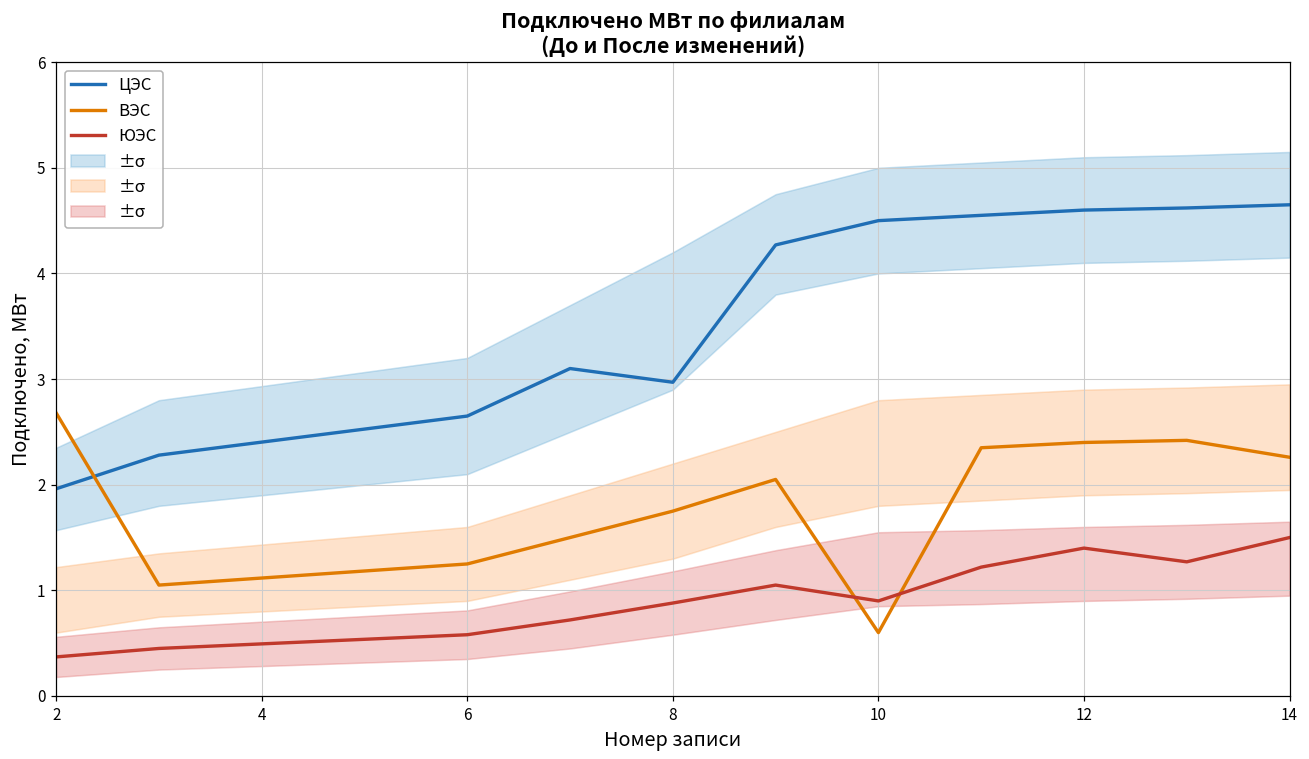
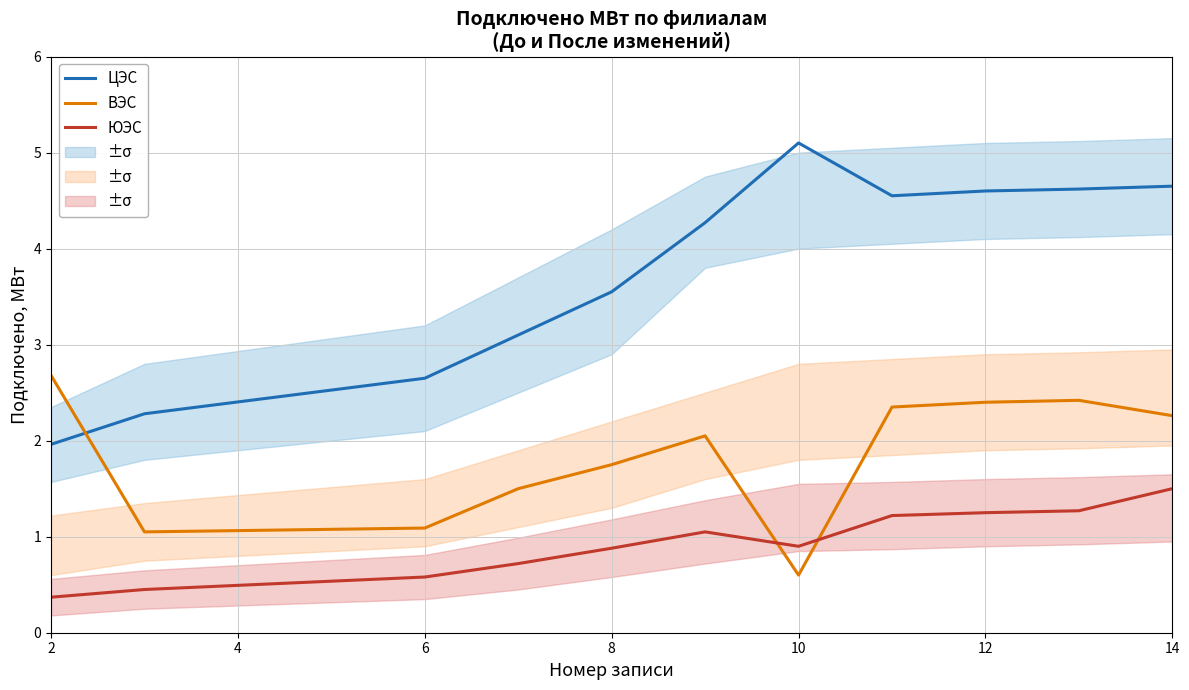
ВЭС, 6: 1.3 -> 1.1
ЦЭС, 8: 3.0 -> 3.6
ЦЭС, 10: 4.5 -> 5.1
ЮЭС, 12: 1.4 -> 1.3
